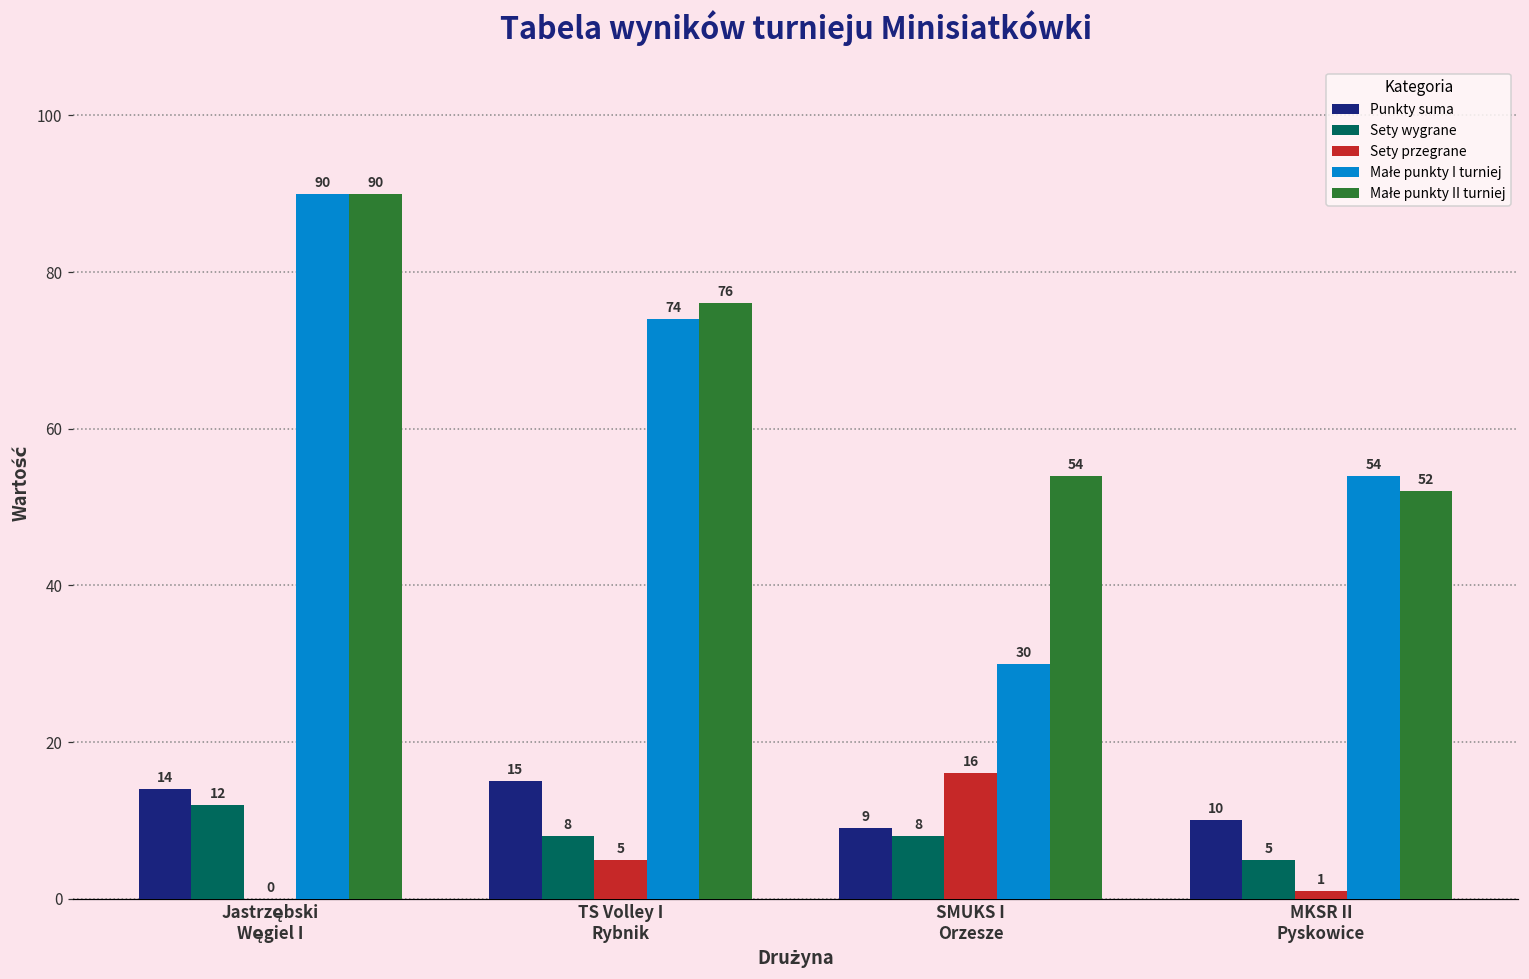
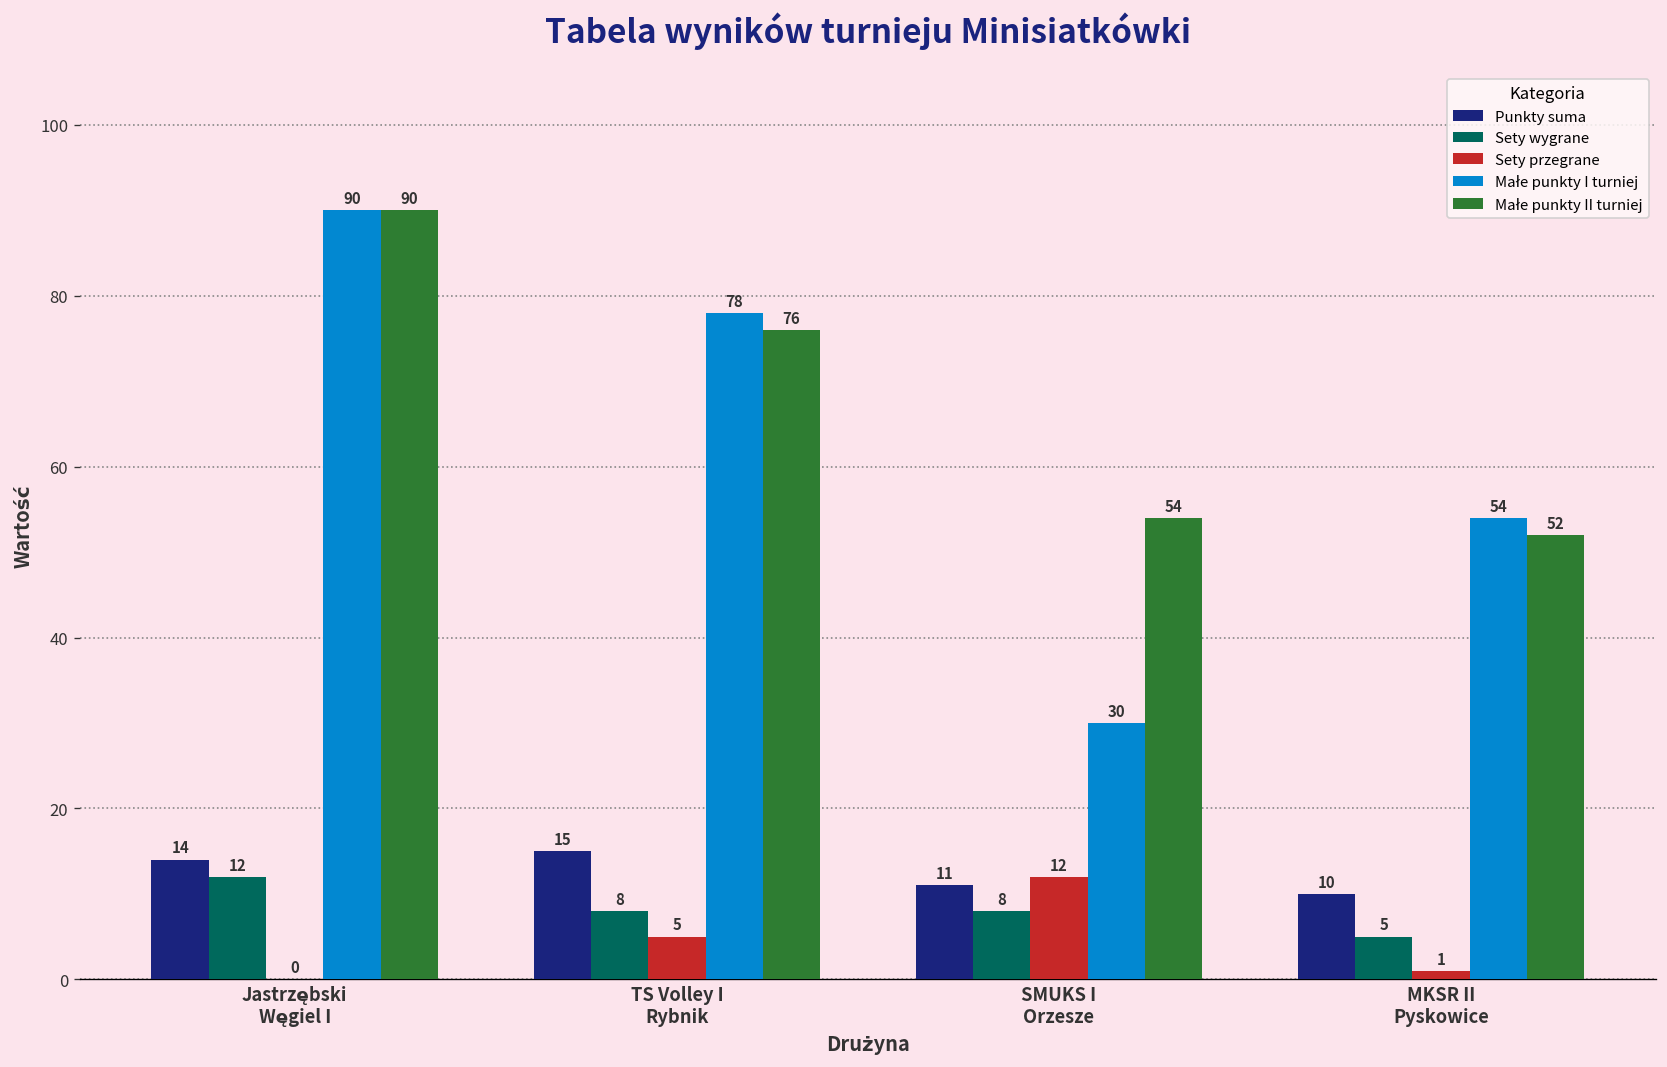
Małe punkty I turniej, TS Volley I Rybnik: 74 -> 78
Punkty suma, SMUKS I Orzesze: 9 -> 11
Sety przegrane, SMUKS I Orzesze: 16 -> 12
